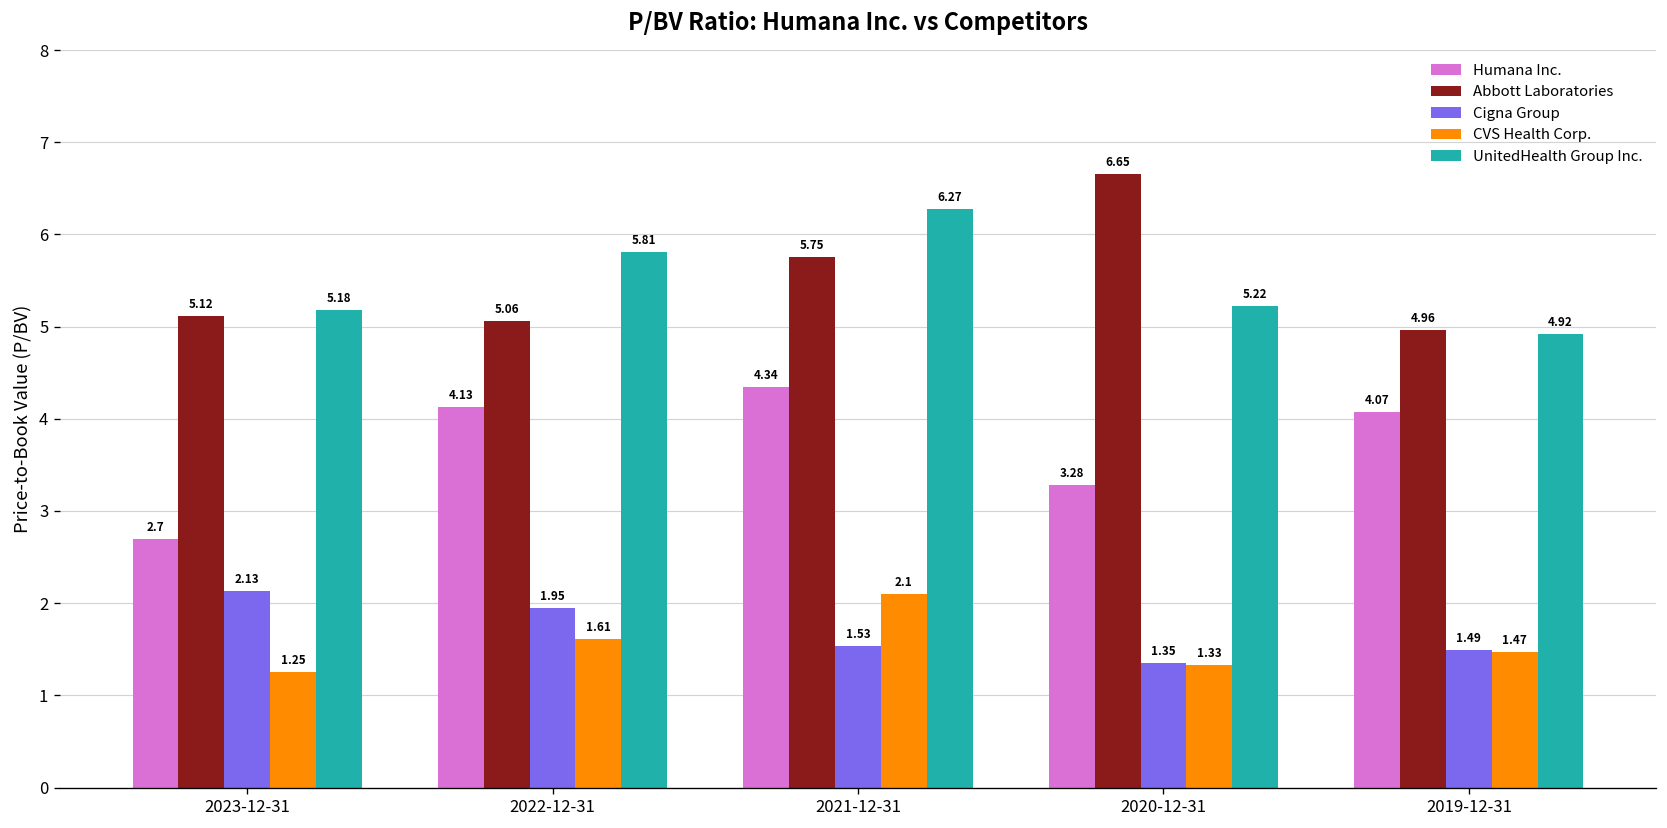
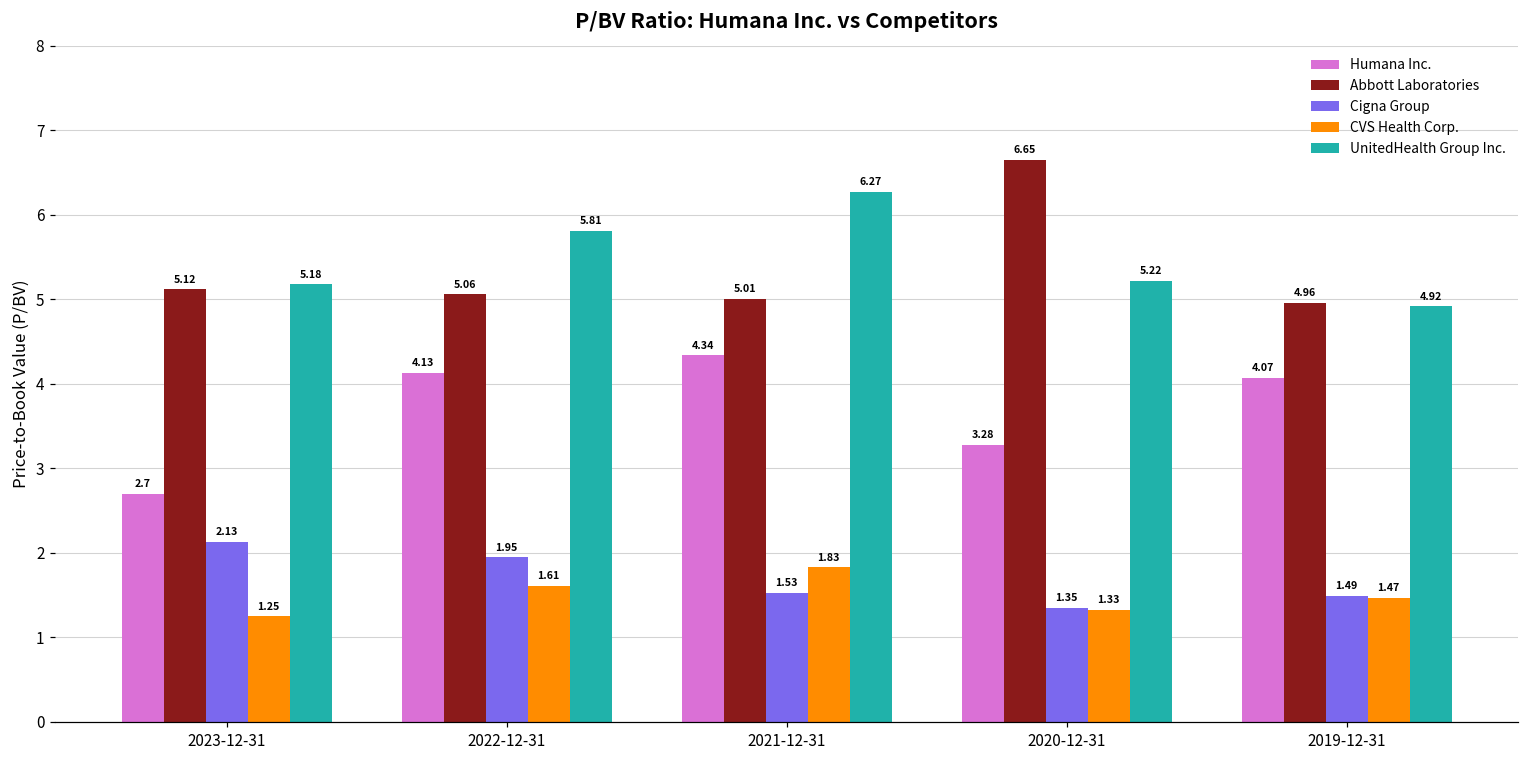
Abbott Laboratories, 2021-12-31: 5.75 -> 5.01
CVS Health Corp., 2021-12-31: 2.1 -> 1.83
